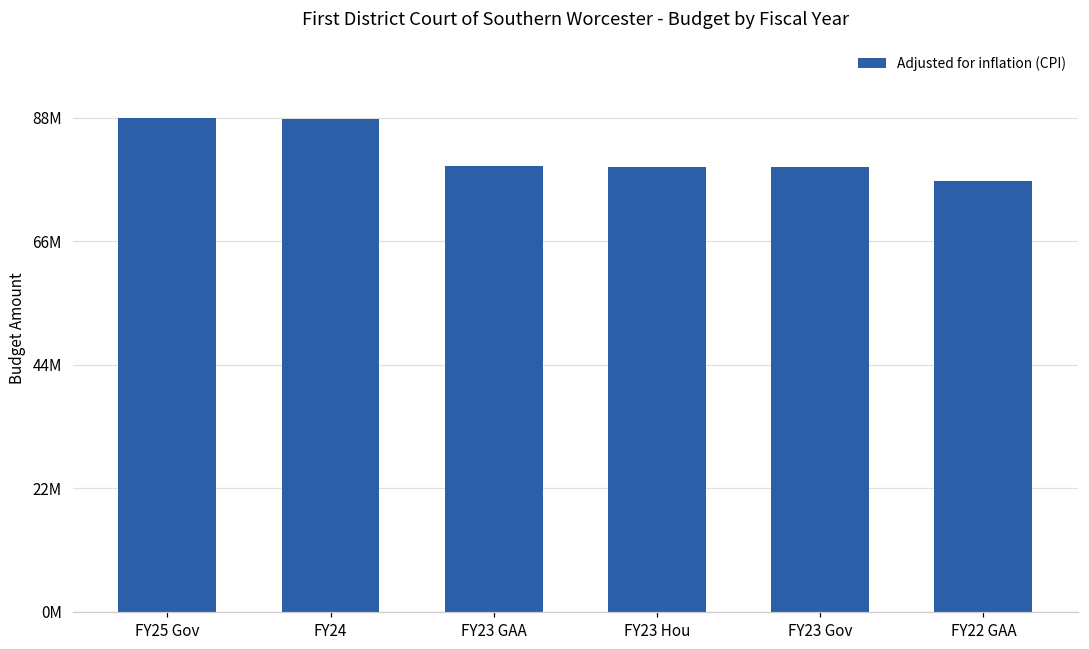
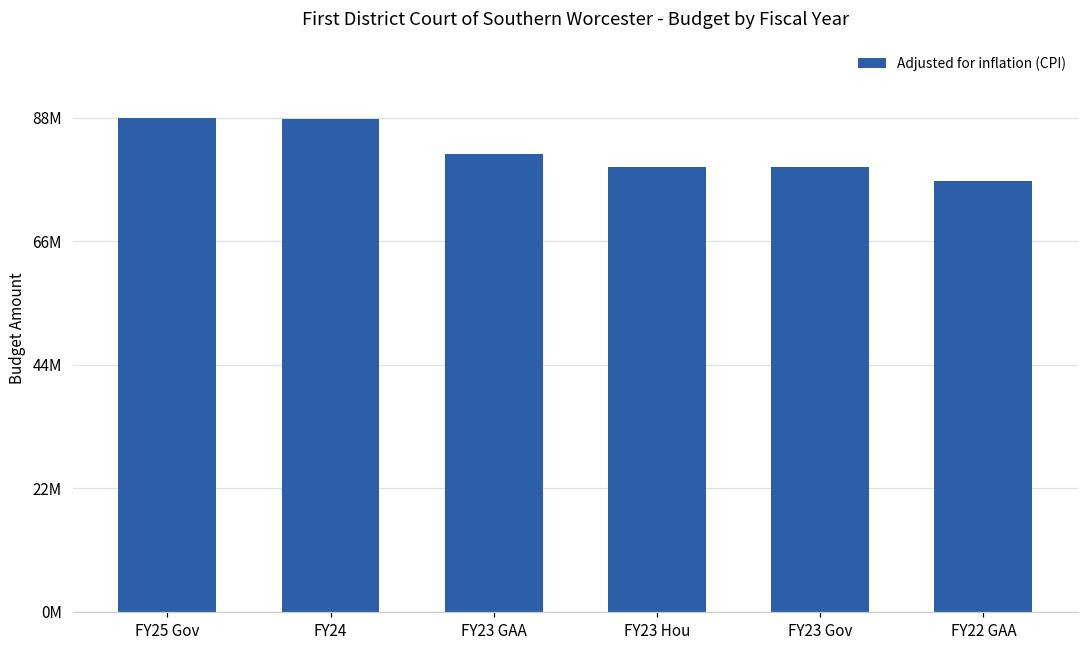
FY23 GAA: 80000000 -> 82000000
